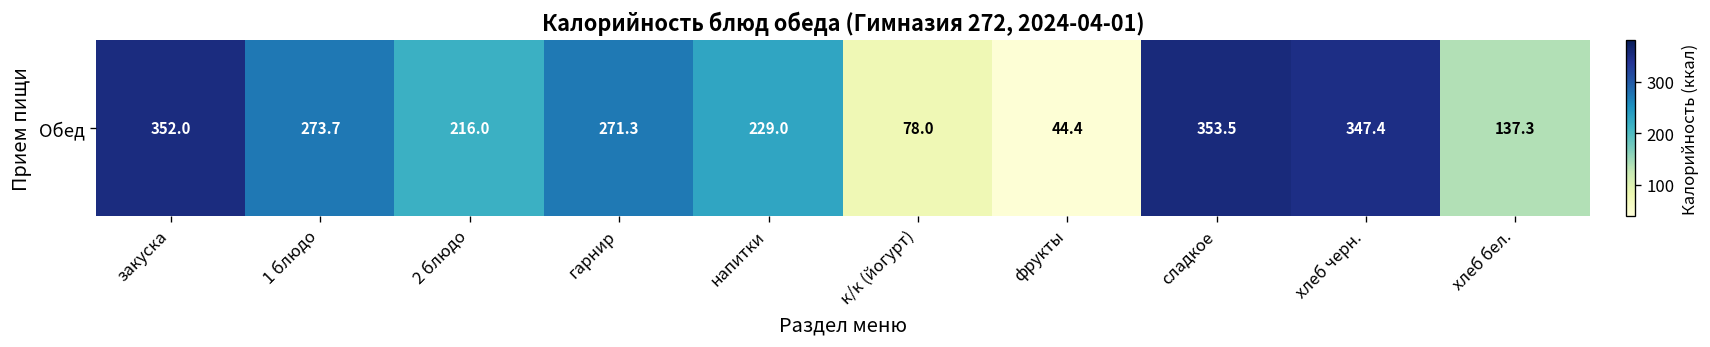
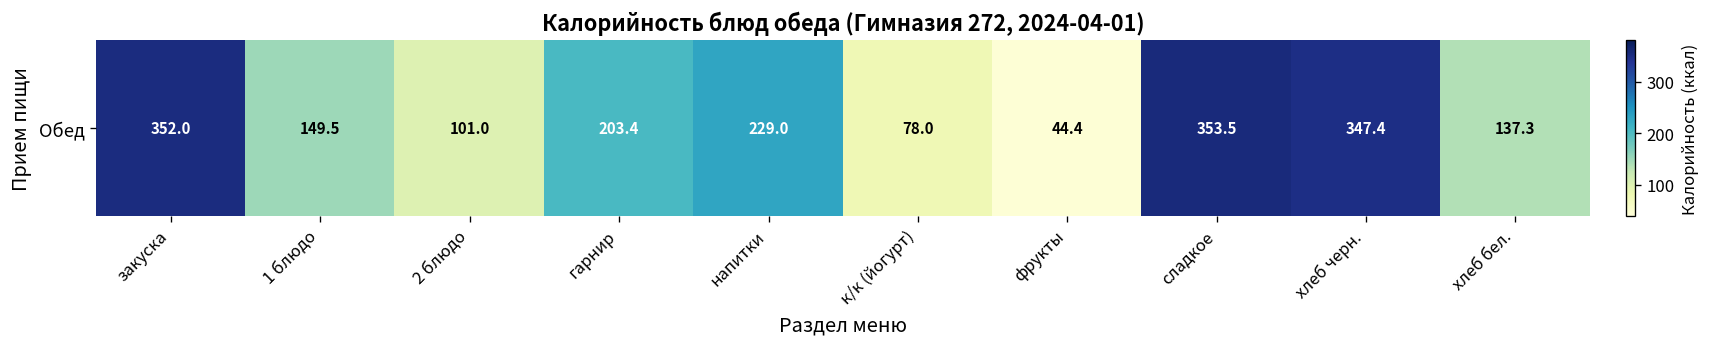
Обед, 1 блюдо: 273.7 -> 149.5
Обед, 2 блюдо: 216.0 -> 101.0
Обед, гарнир: 271.3 -> 203.4
